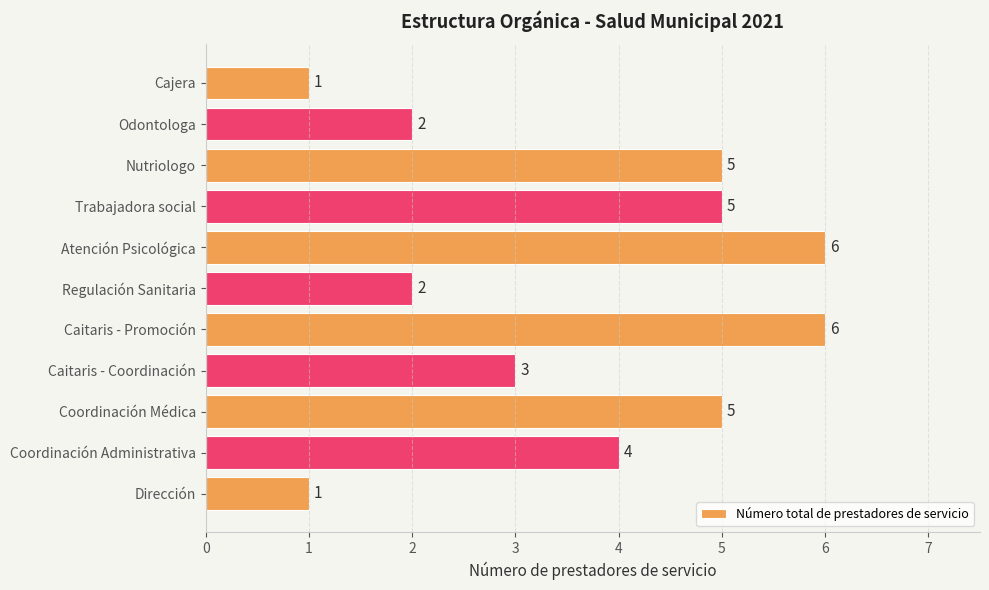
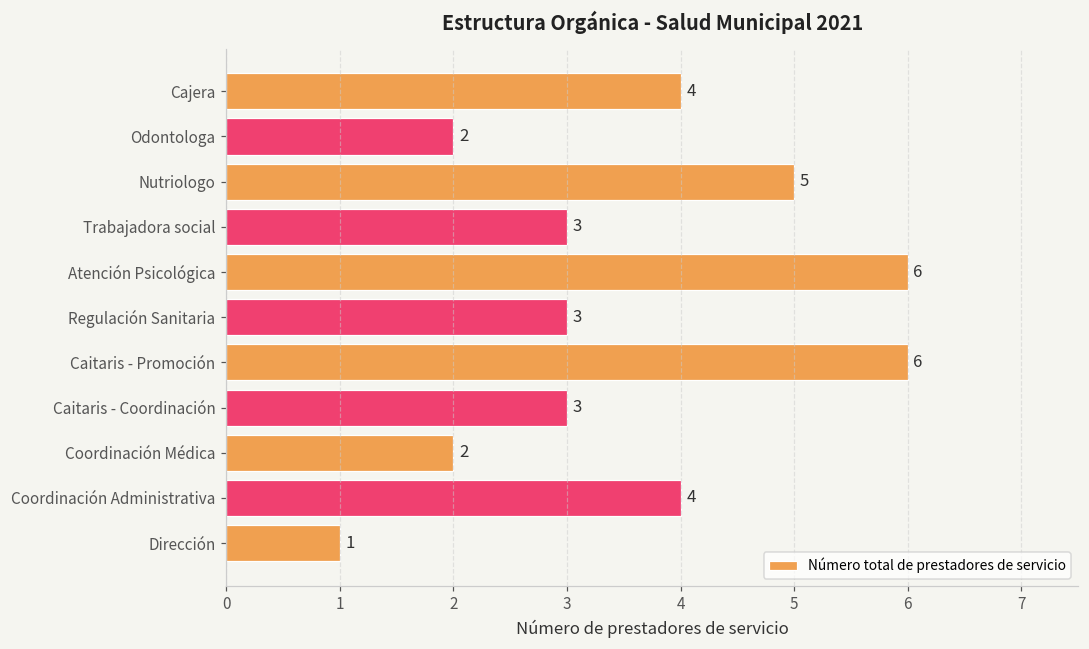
Cajera: 1 -> 4
Trabajadora social: 5 -> 3
Regulación Sanitaria: 2 -> 3
Coordinación Médica: 5 -> 2
